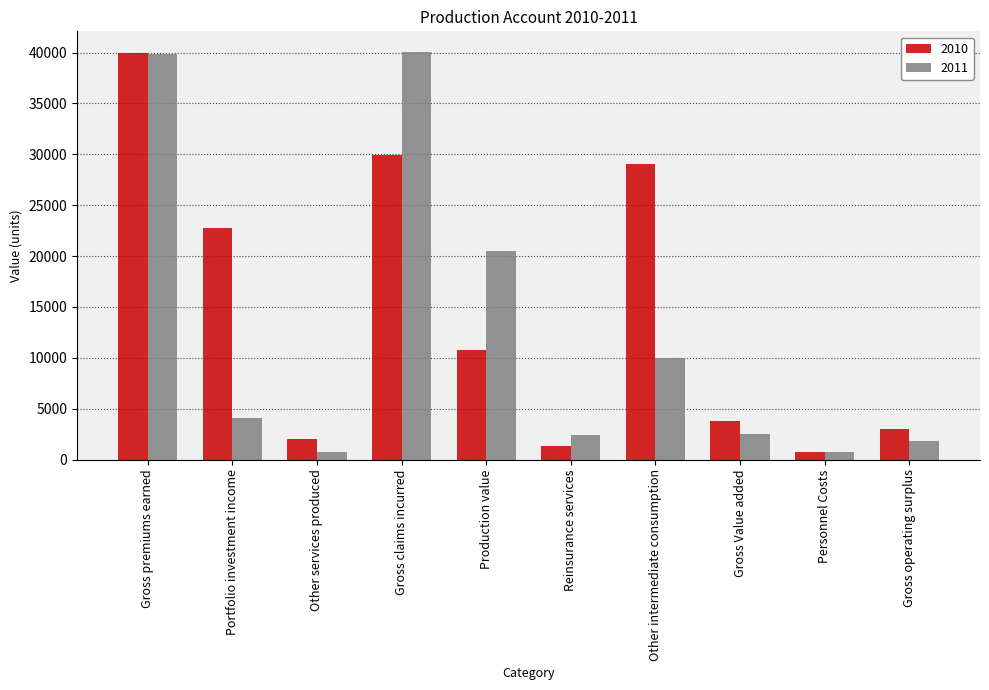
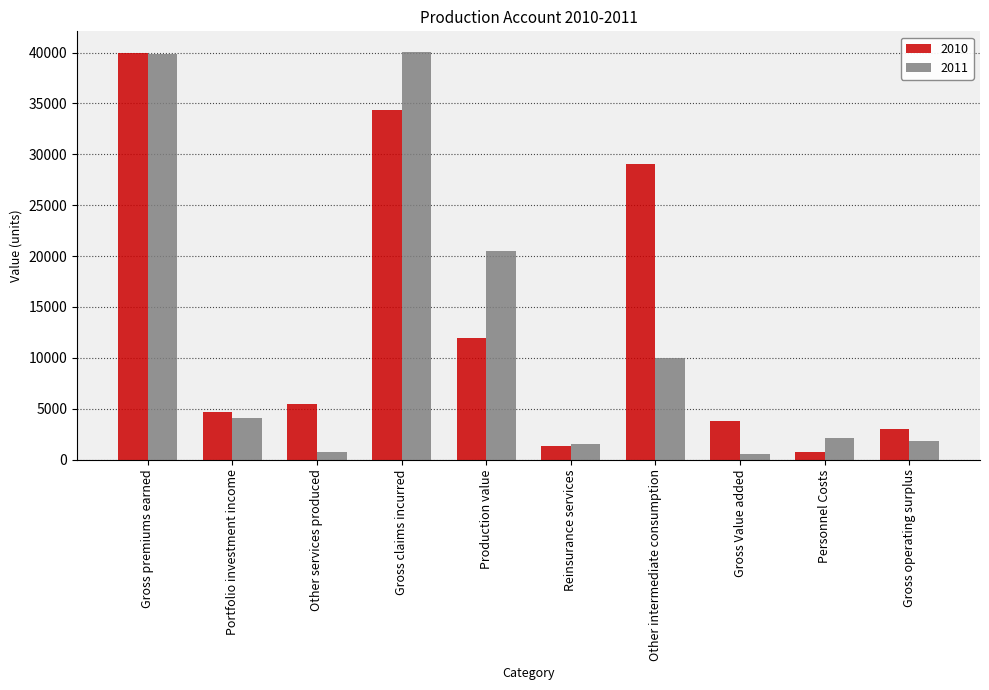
2010, Portfolio investment income: 22800 -> 4700
2010, Other services produced: 2000 -> 5500
2010, Gross claims incurred: 29900 -> 34300
2010, Production value: 10800 -> 11900
2011, Reinsurance services: 2400 -> 1500
2011, Gross Value added: 2500 -> 600
2011, Personnel Costs: 700 -> 2100
